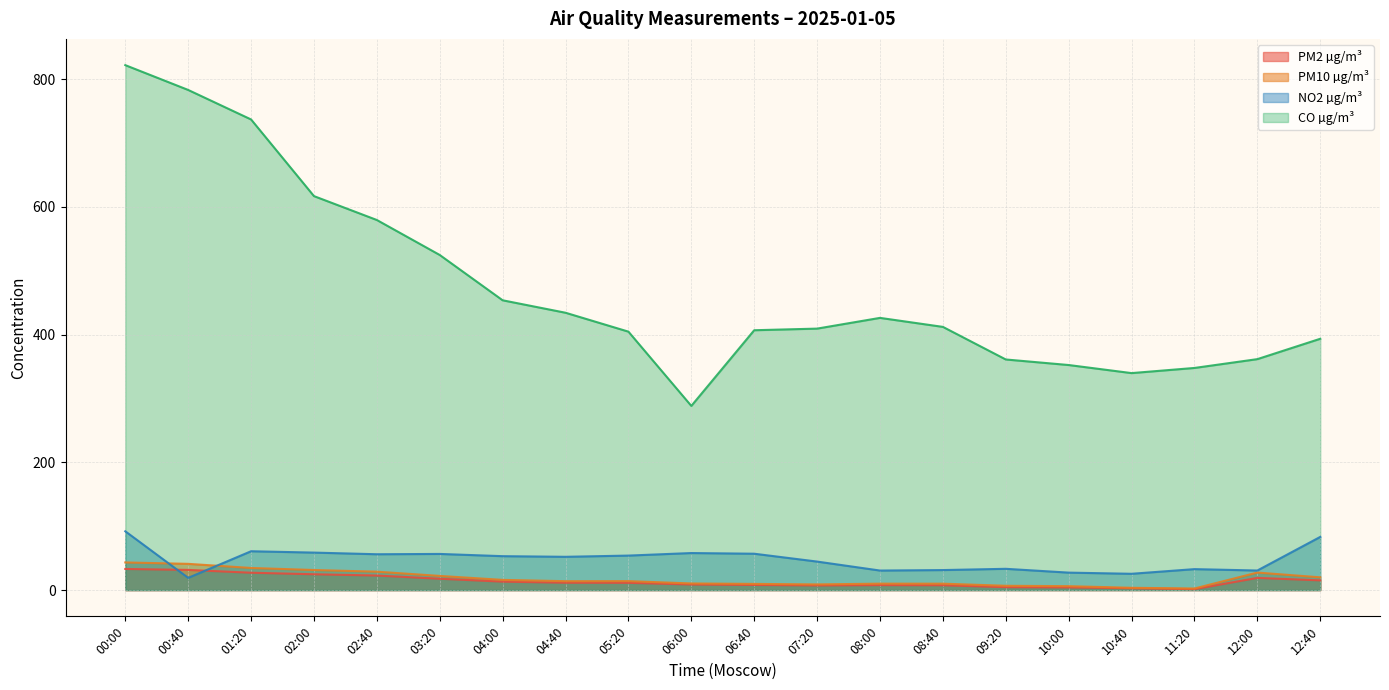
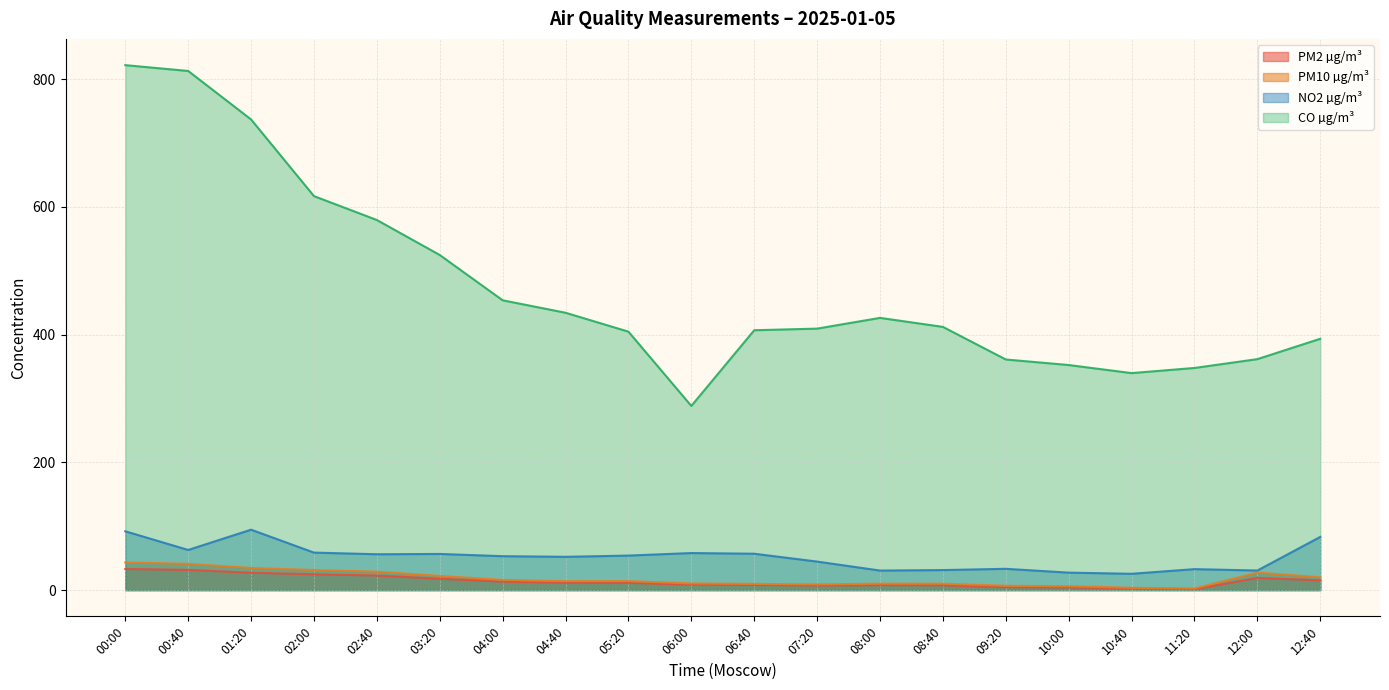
NO2 µg/m³, 00:40: 20 -> 60
CO µg/m³, 00:40: 780 -> 810
NO2 µg/m³, 01:20: 60 -> 90
